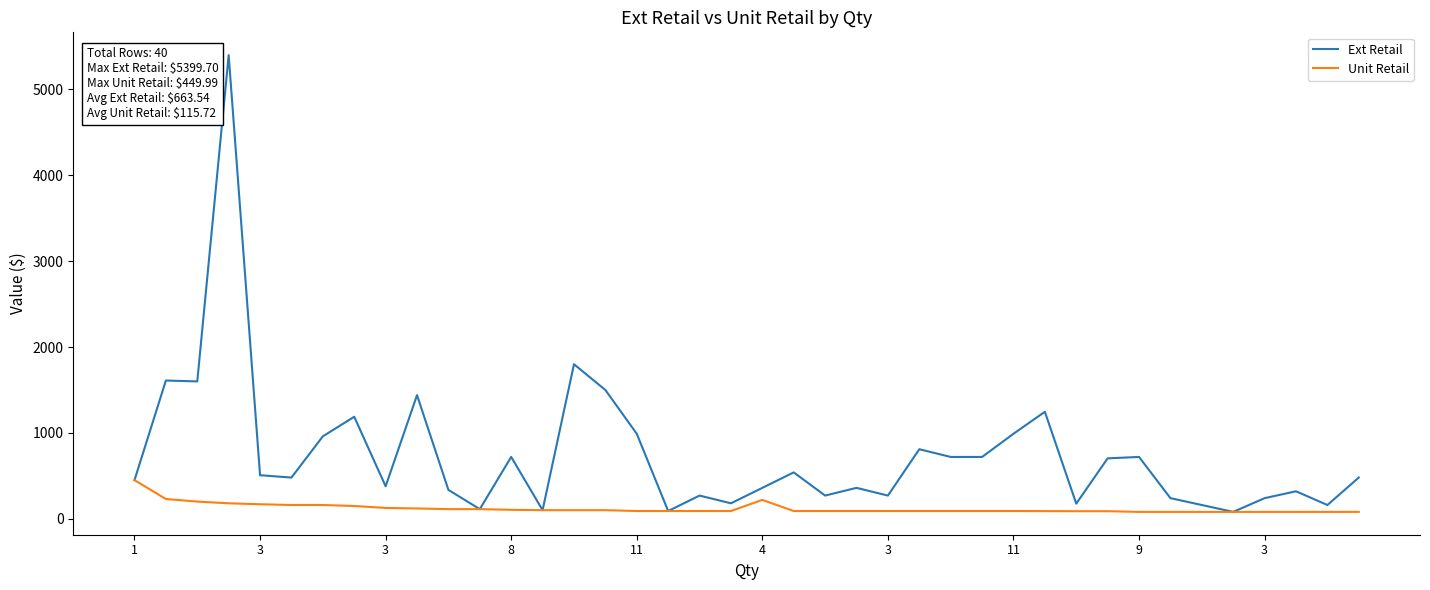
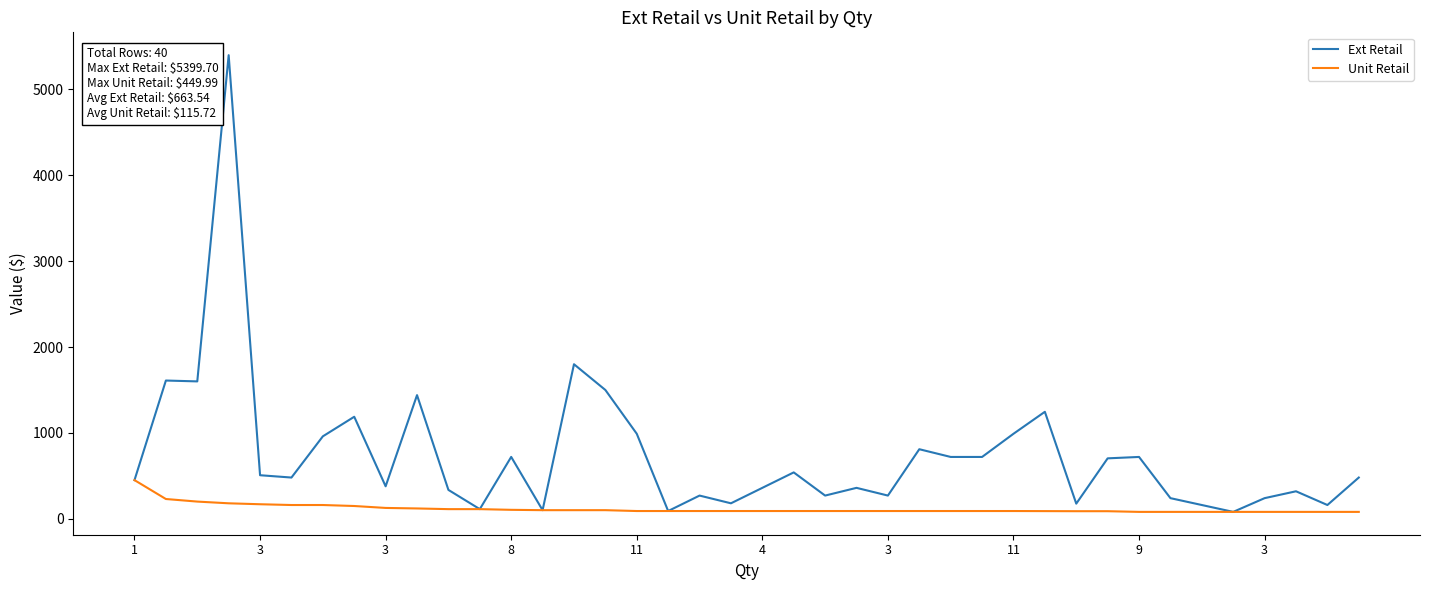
Unit Retail, 4: 200 -> 100
